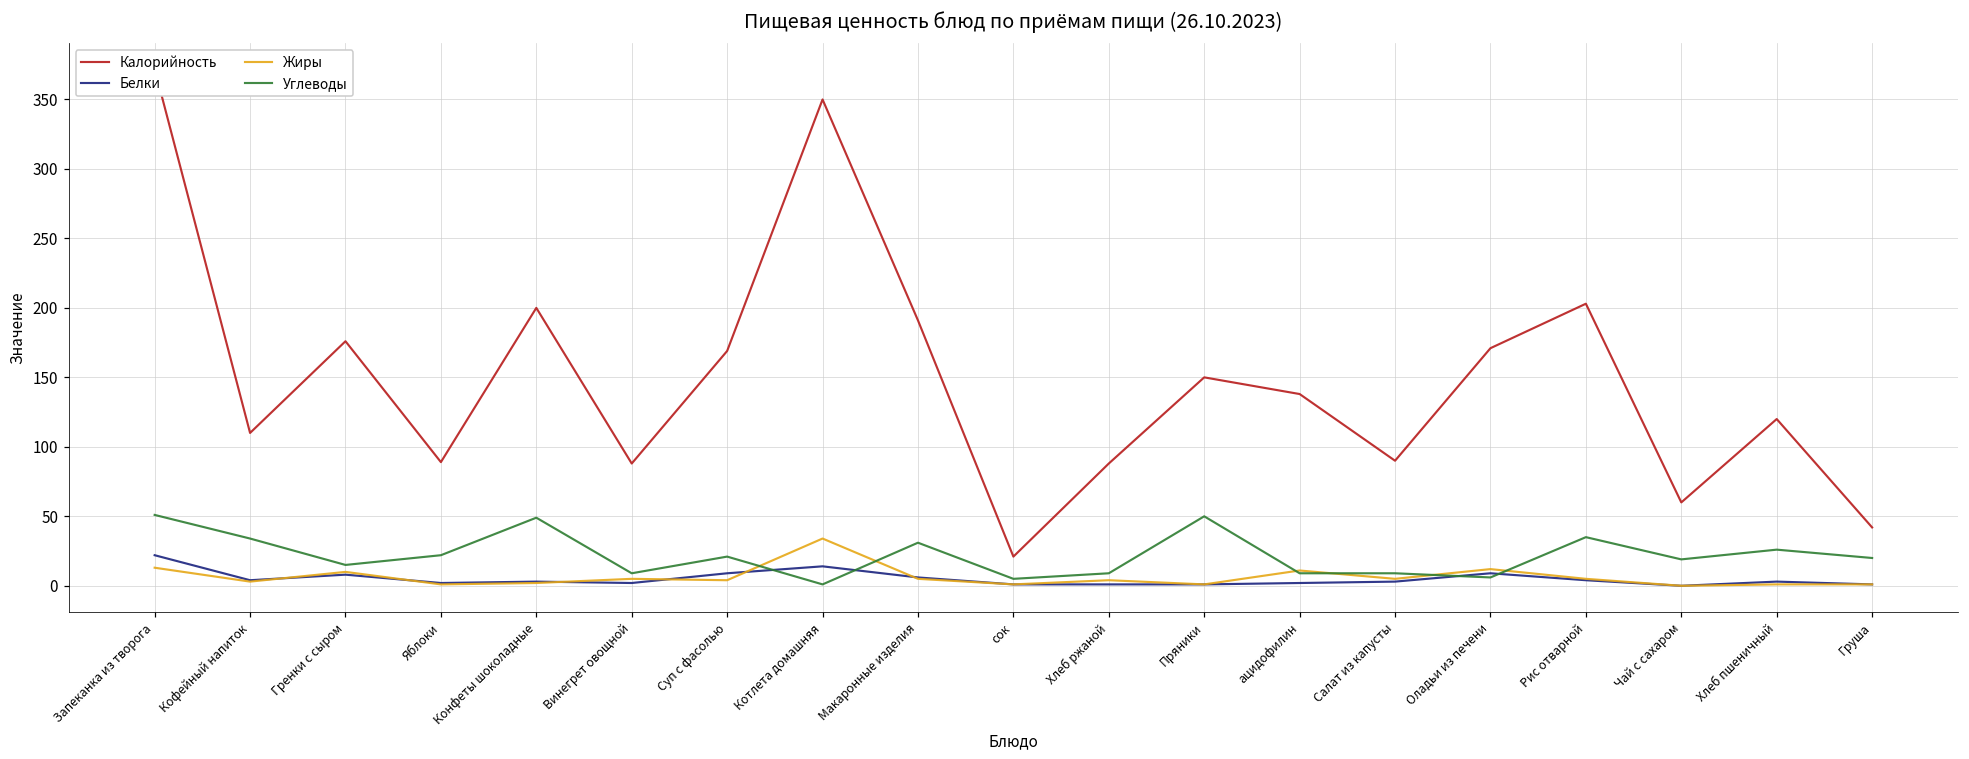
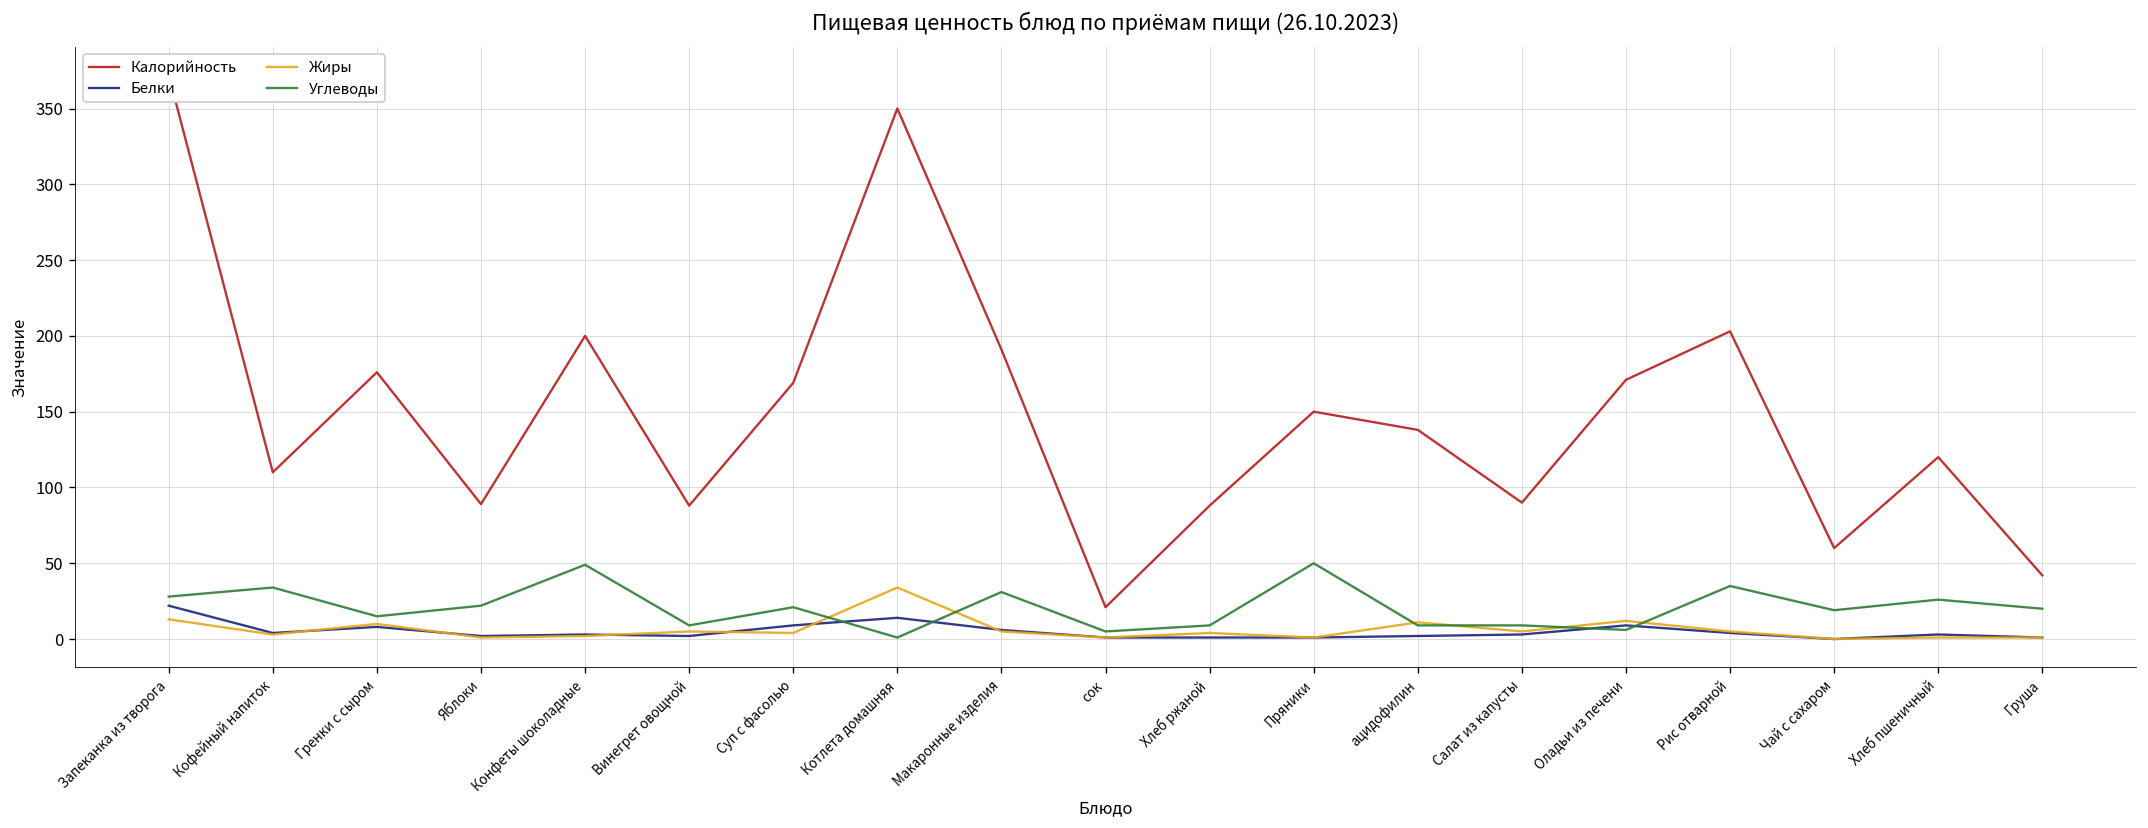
Углеводы, Запеканка из творога: 51 -> 28
